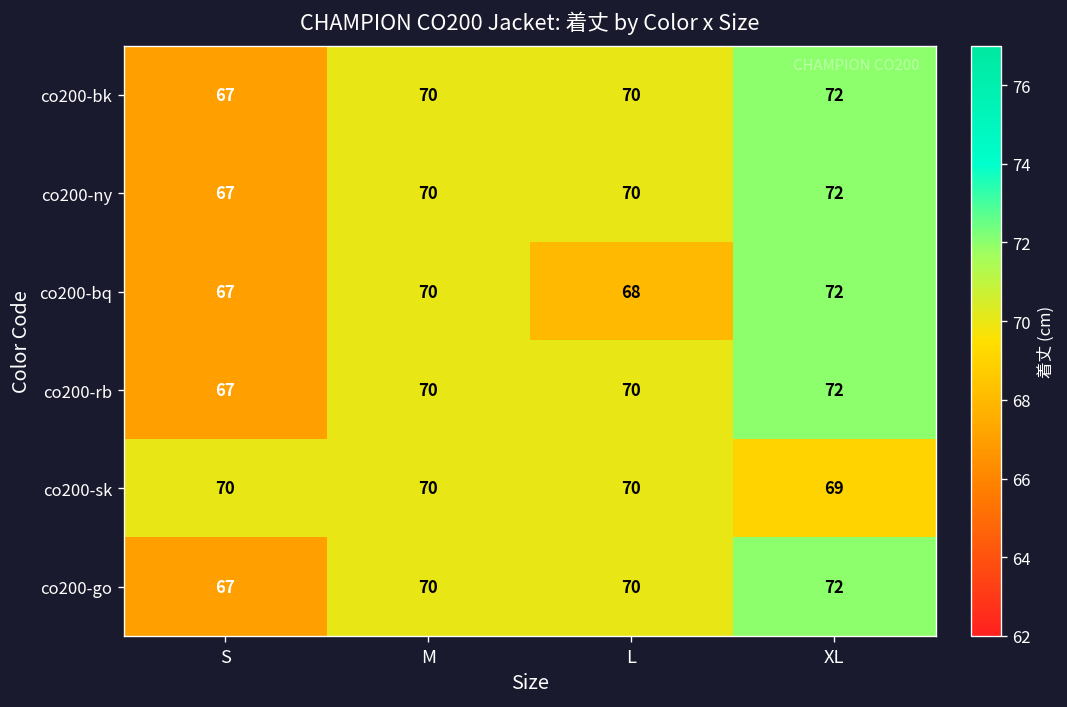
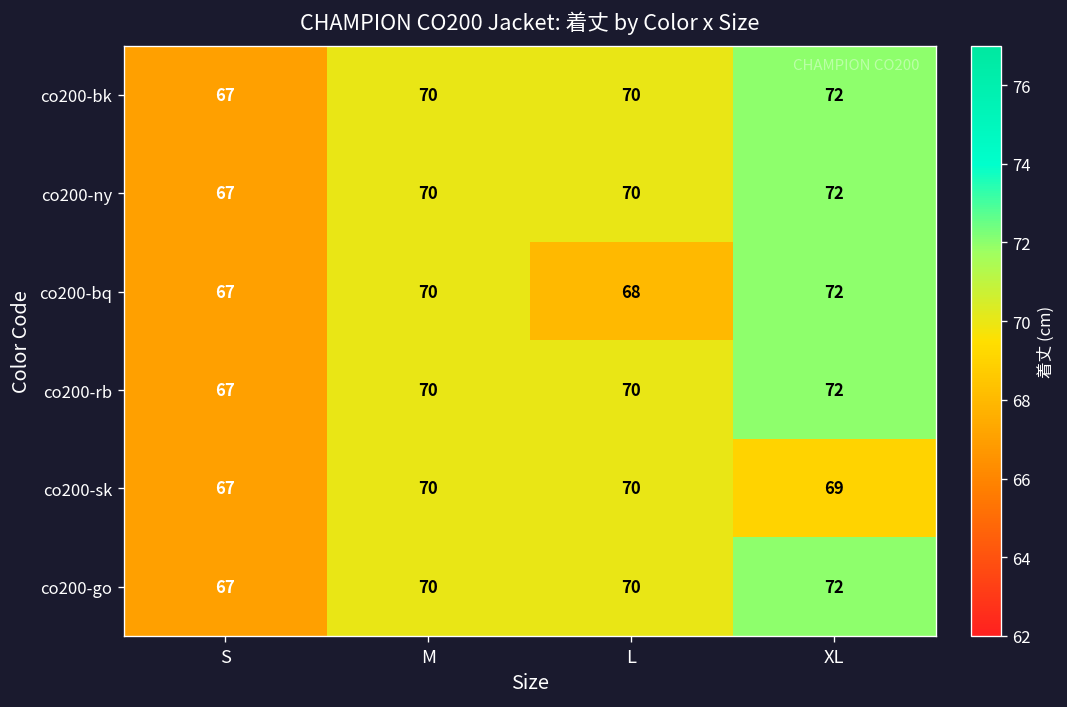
co200-sk, S: 70 -> 67
